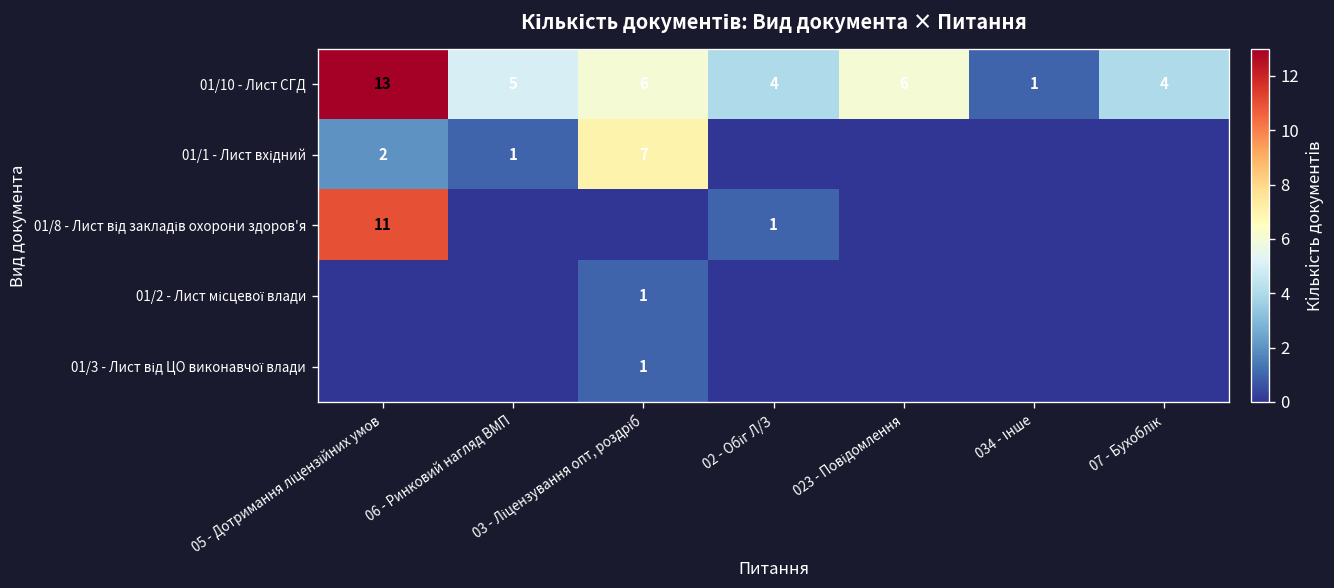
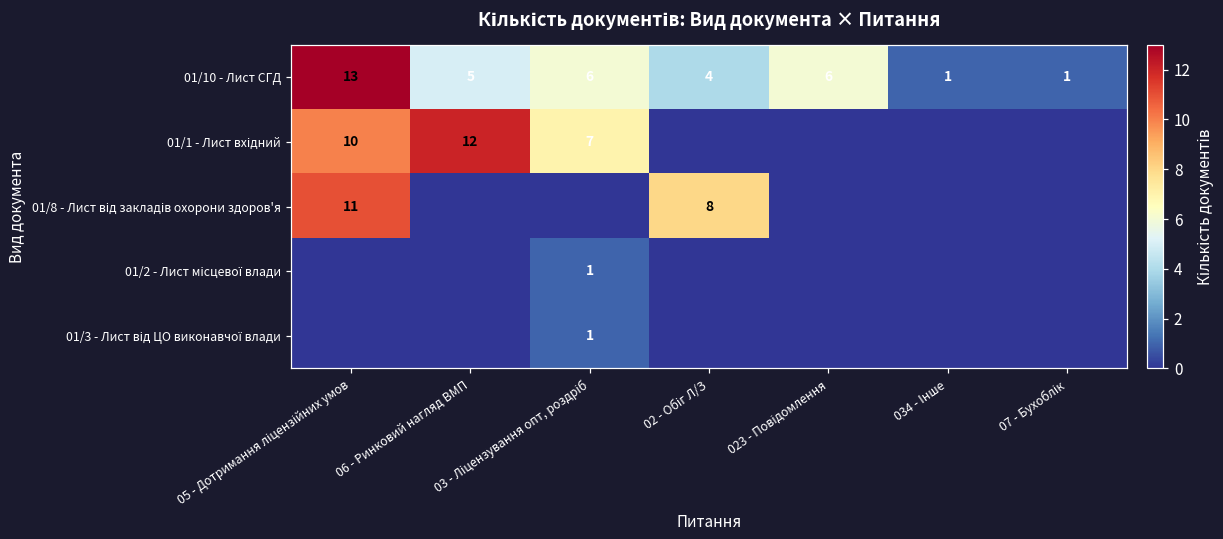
01/10 - Лист СГД, 07 - Бухоблік: 4 -> 1
01/1 - Лист вхідний, 05 - Дотримання ліцензійних умов: 2 -> 10
01/1 - Лист вхідний, 06 - Ринковий нагляд ВМП: 1 -> 12
01/8 - Лист від закладів охорони здоров'я, 02 - Обіг Л/З: 1 -> 8
